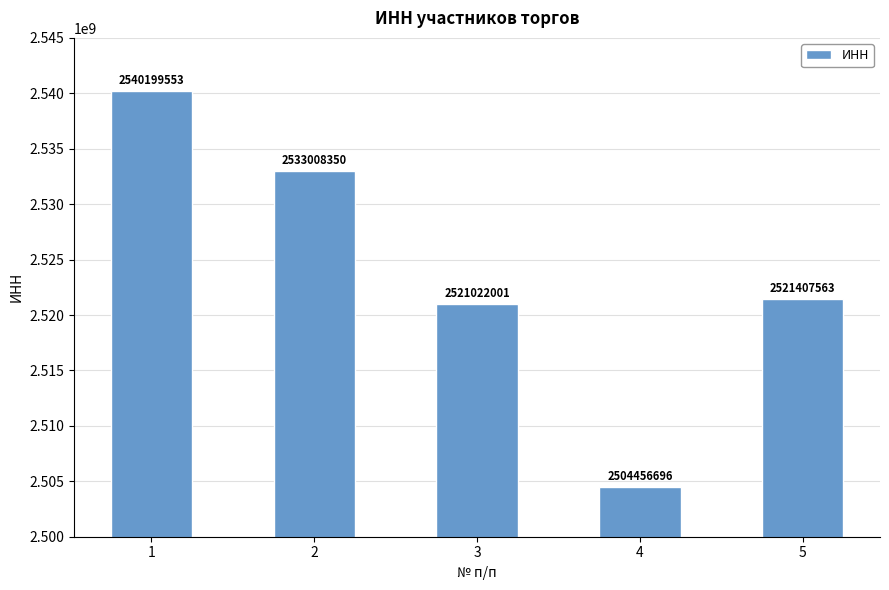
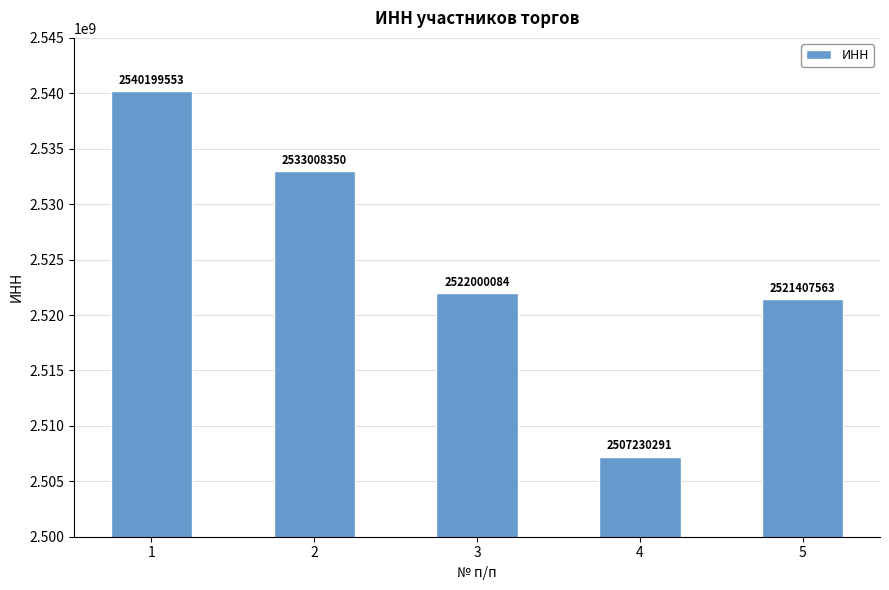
3: 2521022001 -> 2522000084
4: 2504456696 -> 2507230291
